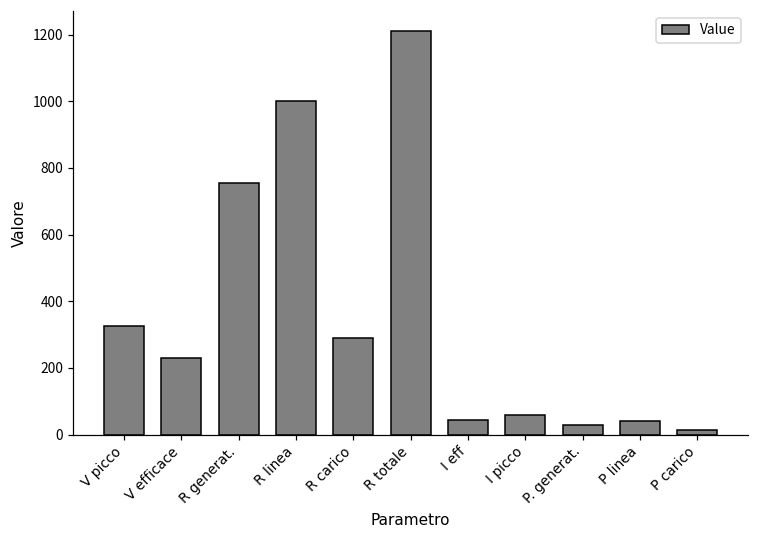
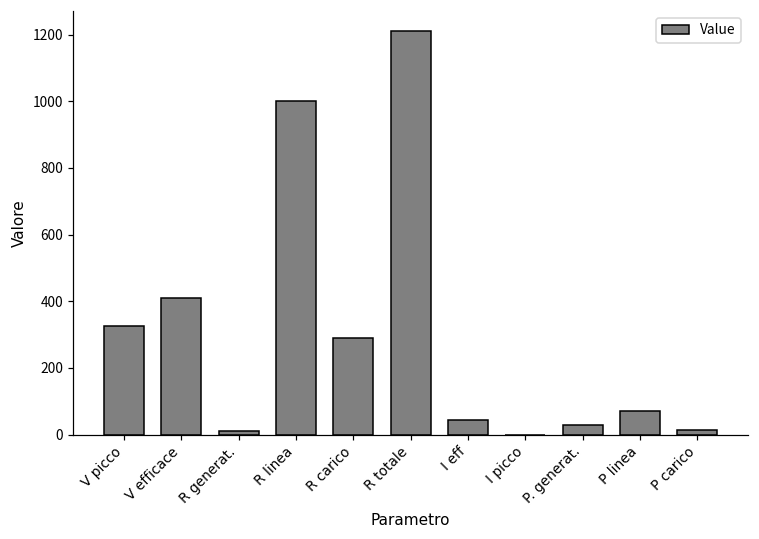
V efficace: 230 -> 410
R generat.: 760 -> 10
I picco: 60 -> 0
P linea: 40 -> 70
